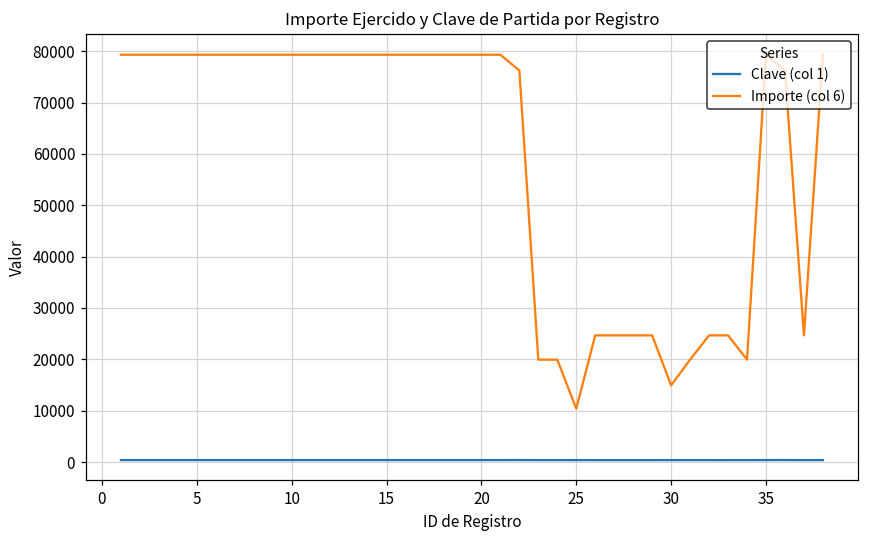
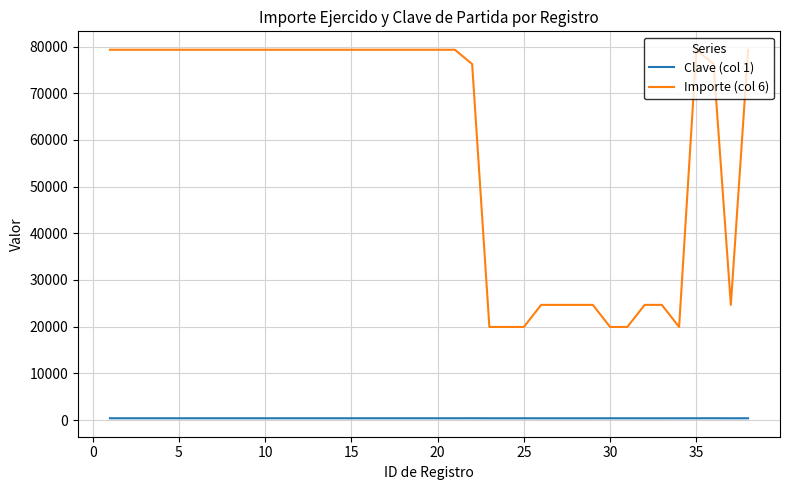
Importe (col 6), 25: 10000 -> 20000
Importe (col 6), 30: 15000 -> 20000
